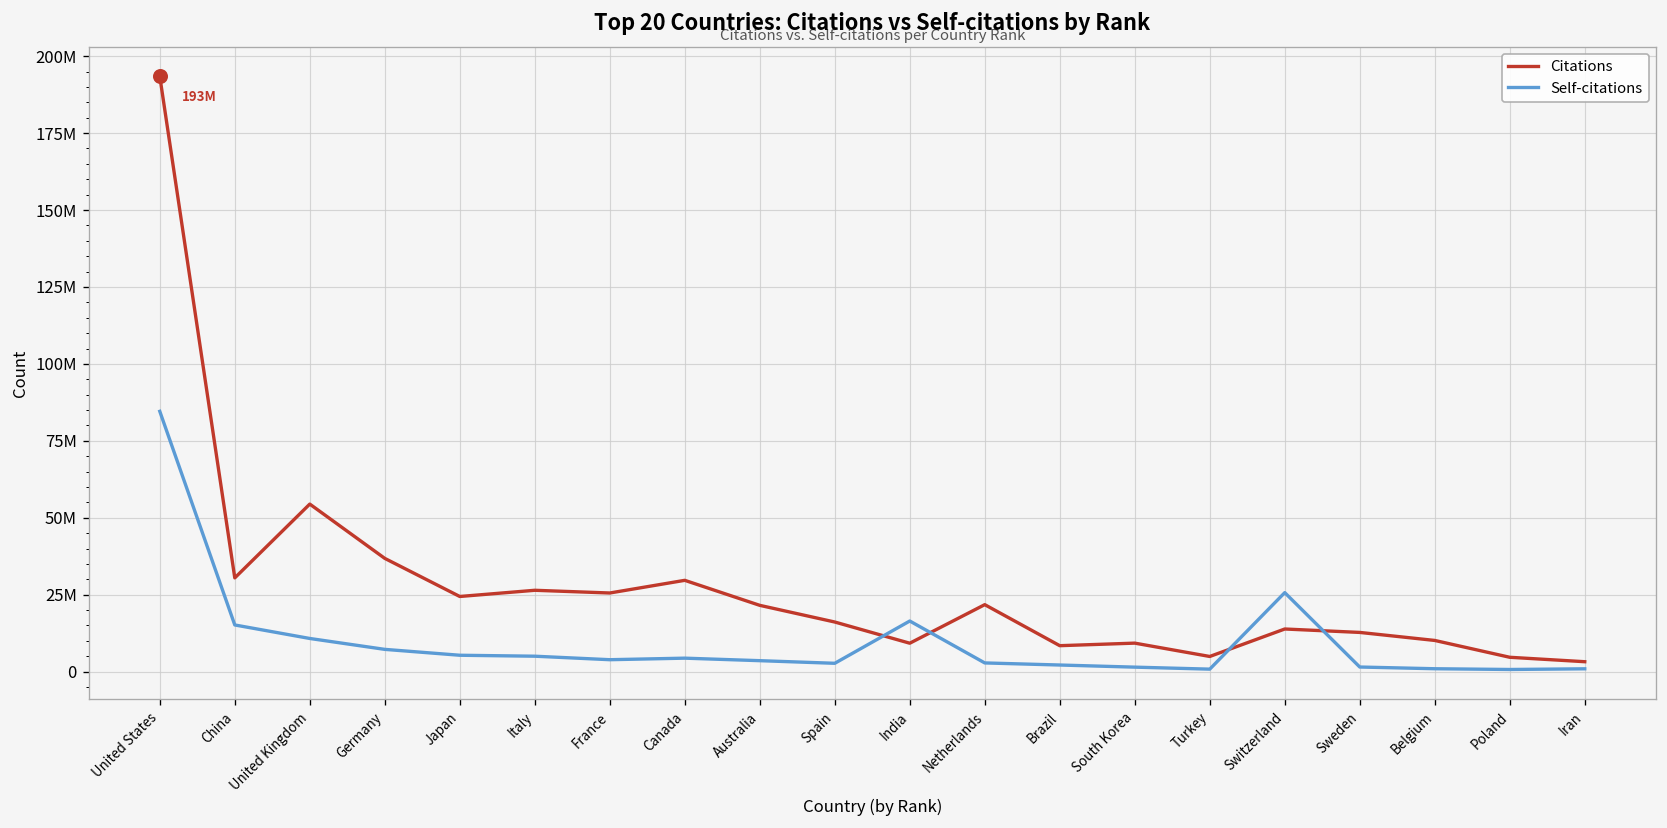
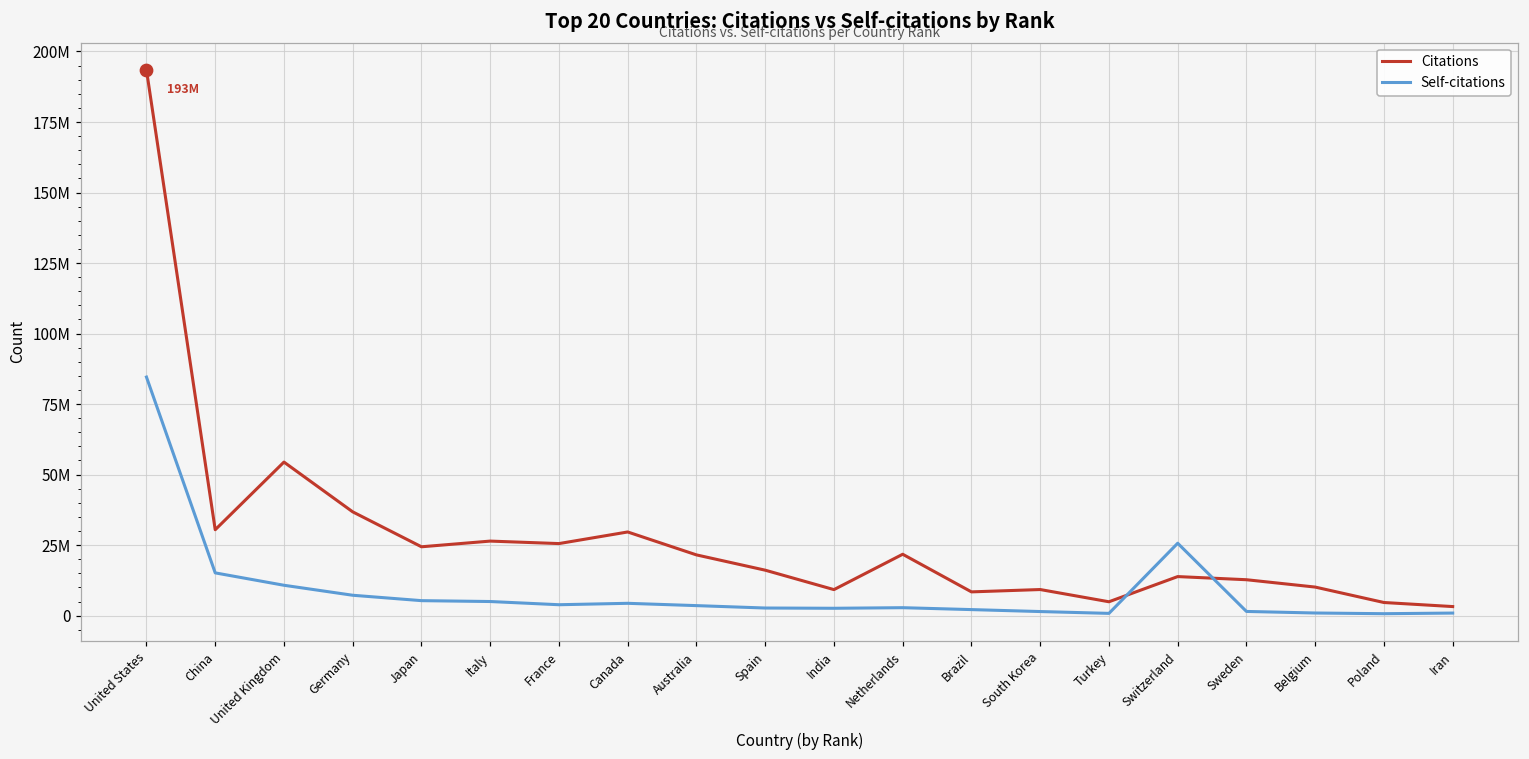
Self-citations, India: 16000000 -> 3000000
